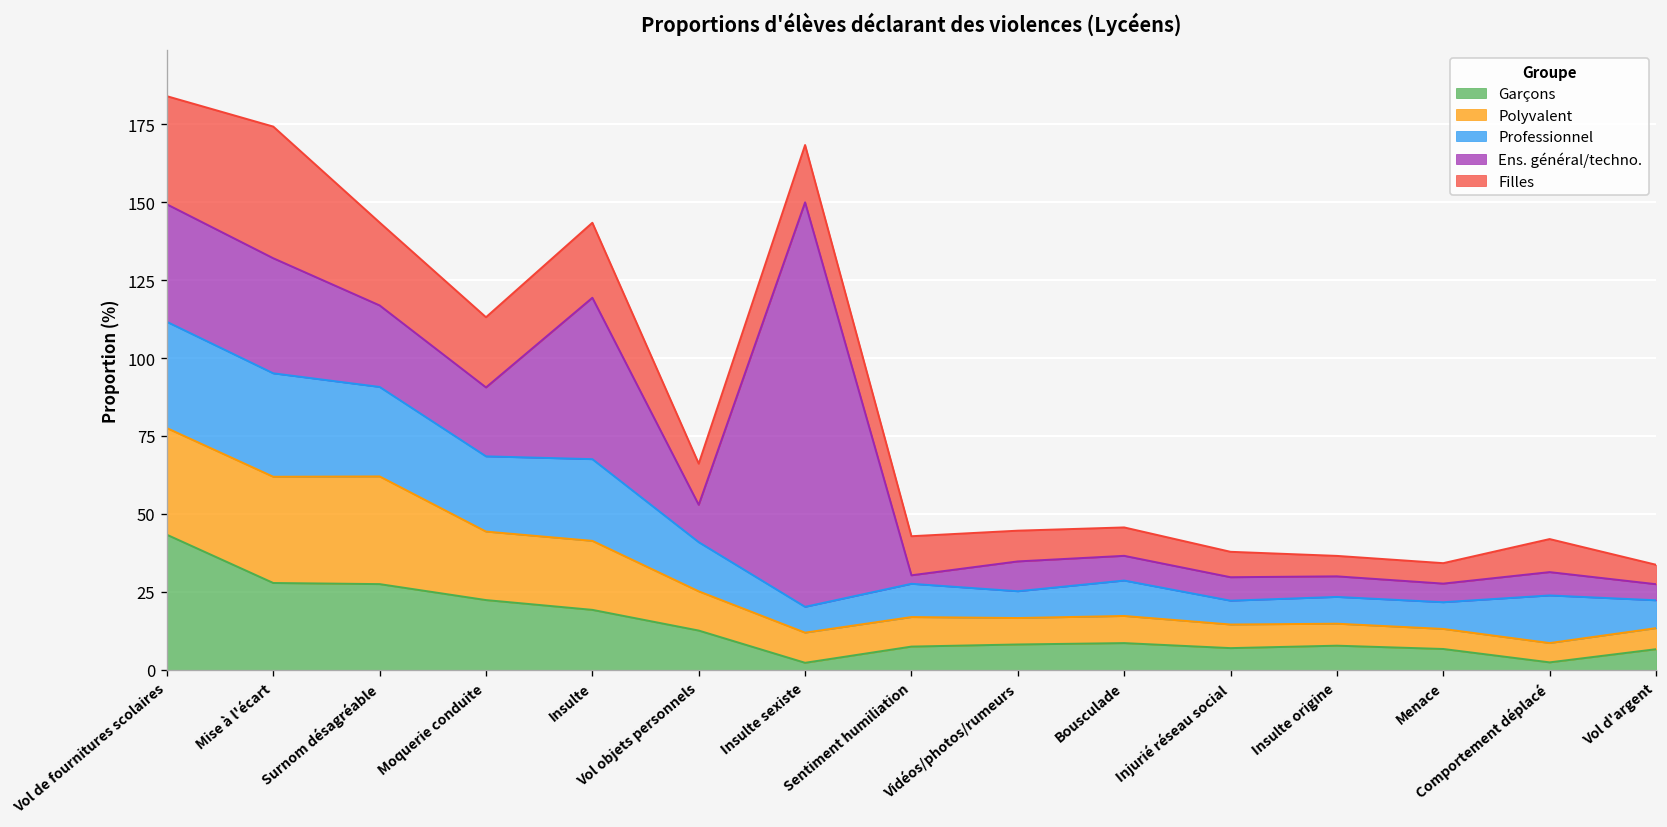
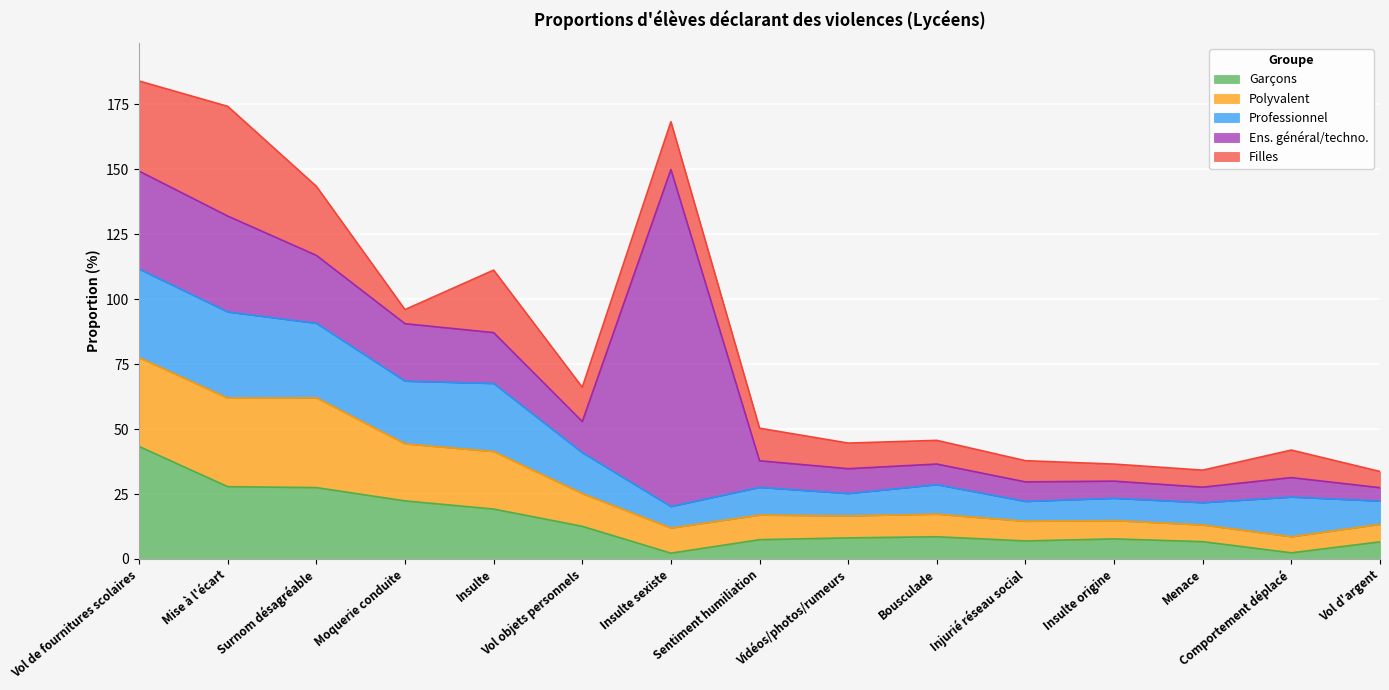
Filles, Moquerie conduite: 23 -> 5
Ens. général/techno., Insulte: 52 -> 20
Ens. général/techno., Sentiment humiliation: 3 -> 10
